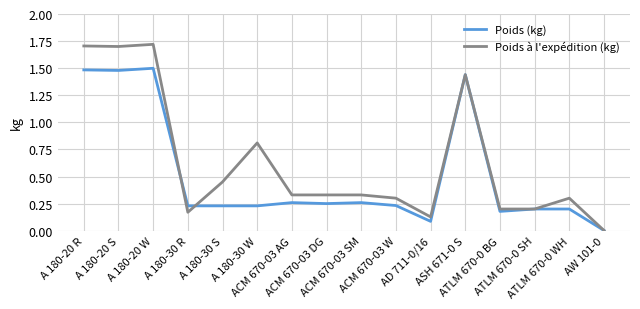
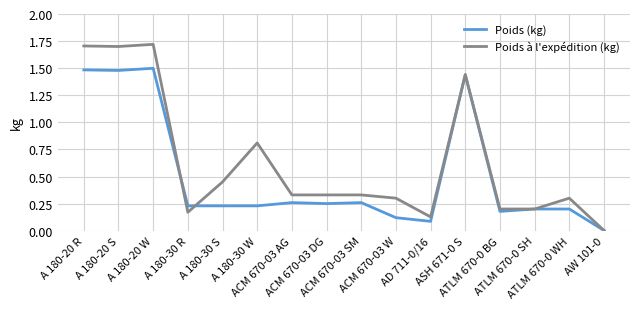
Poids (kg), ACM 670-03 W: 0.23 -> 0.12
